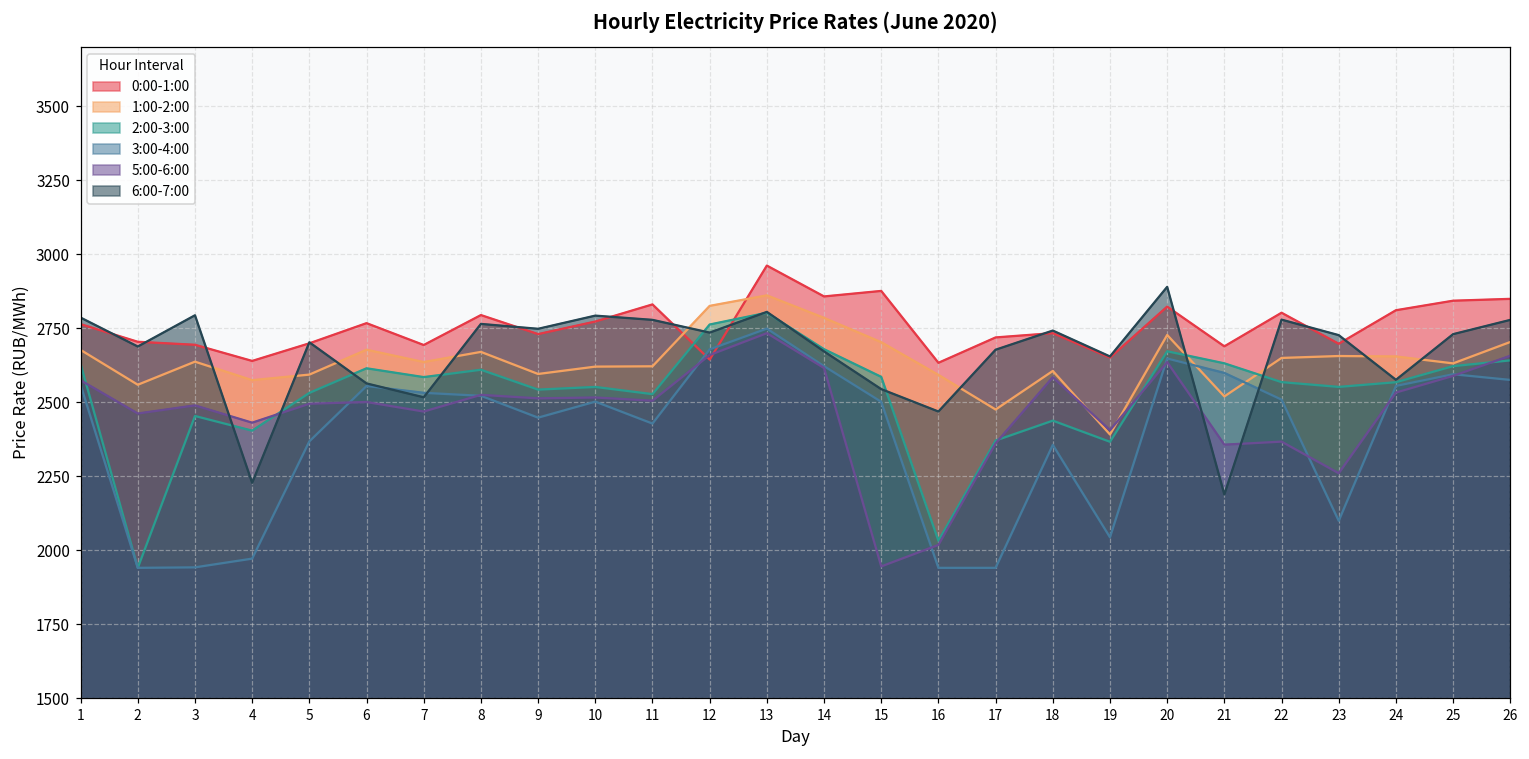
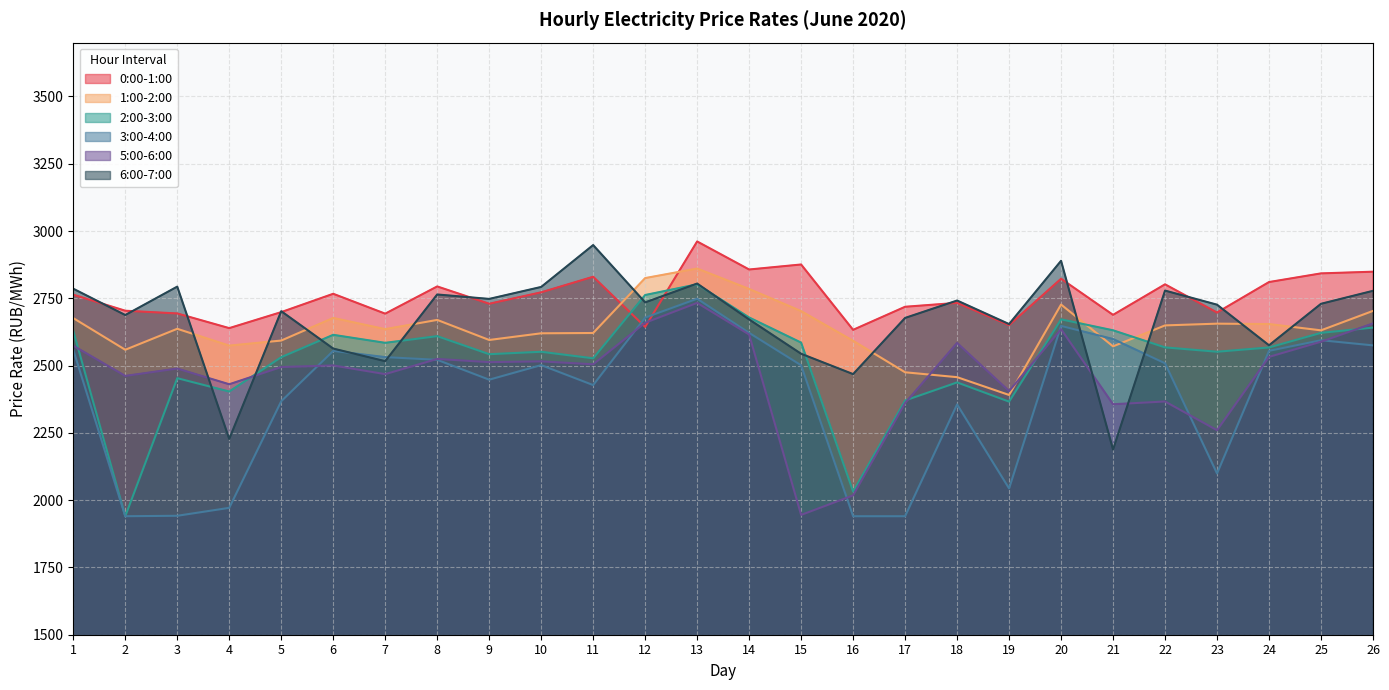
6:00-7:00, 11: 2780 -> 2950
1:00-2:00, 18: 2610 -> 2460
1:00-2:00, 21: 2520 -> 2570
